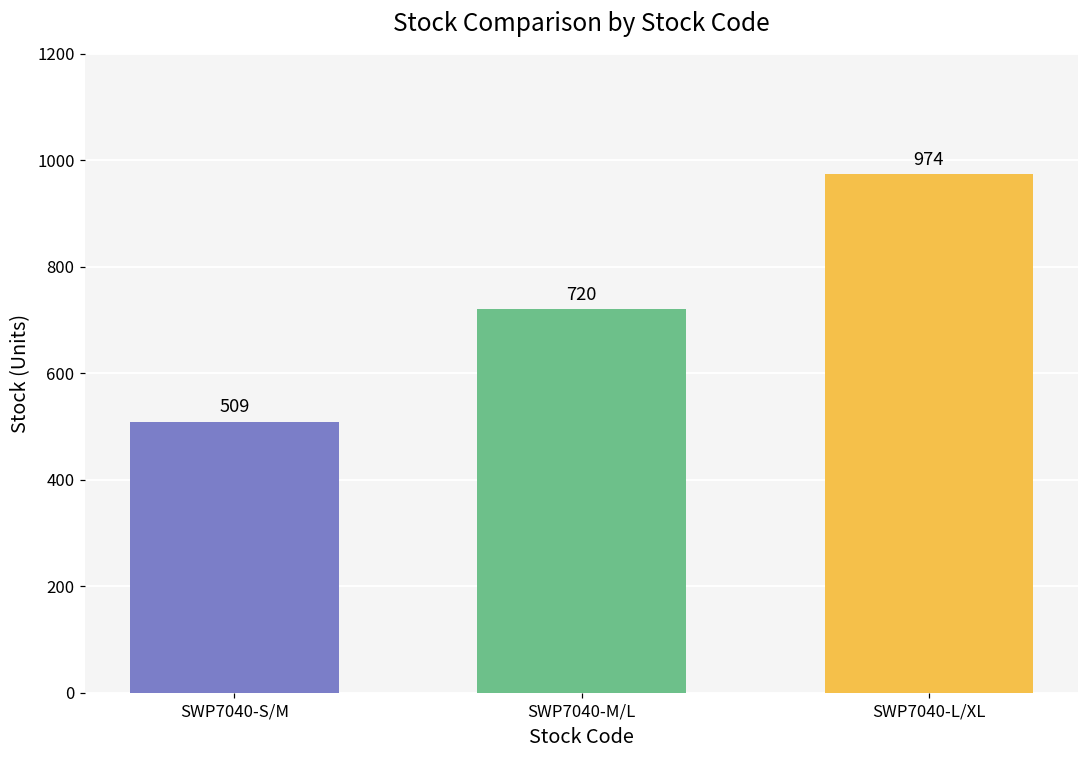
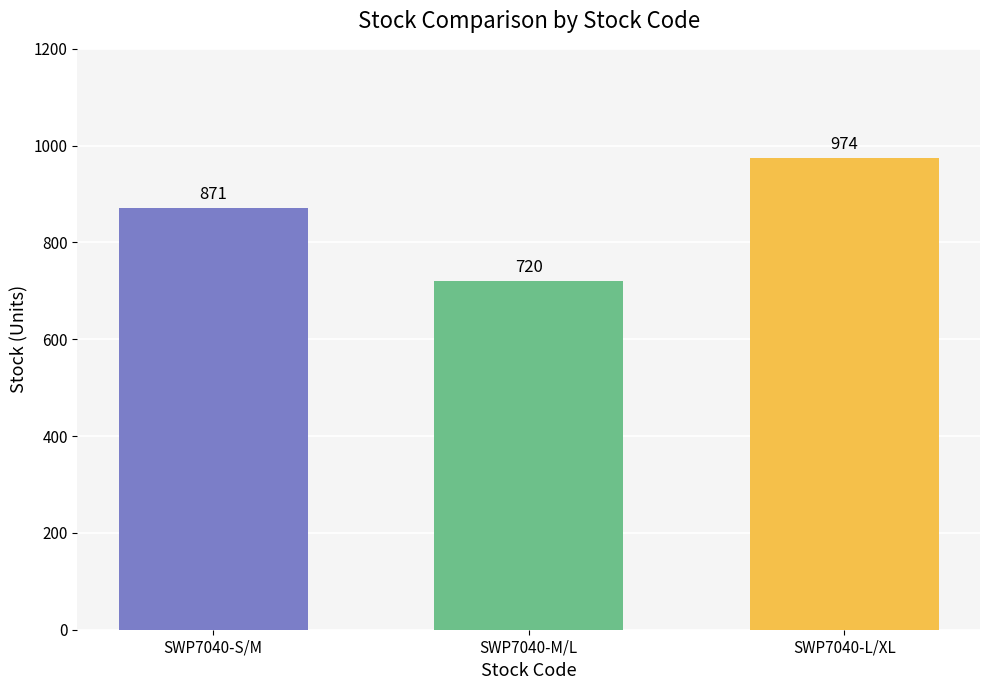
SWP7040-S/M: 509 -> 871
